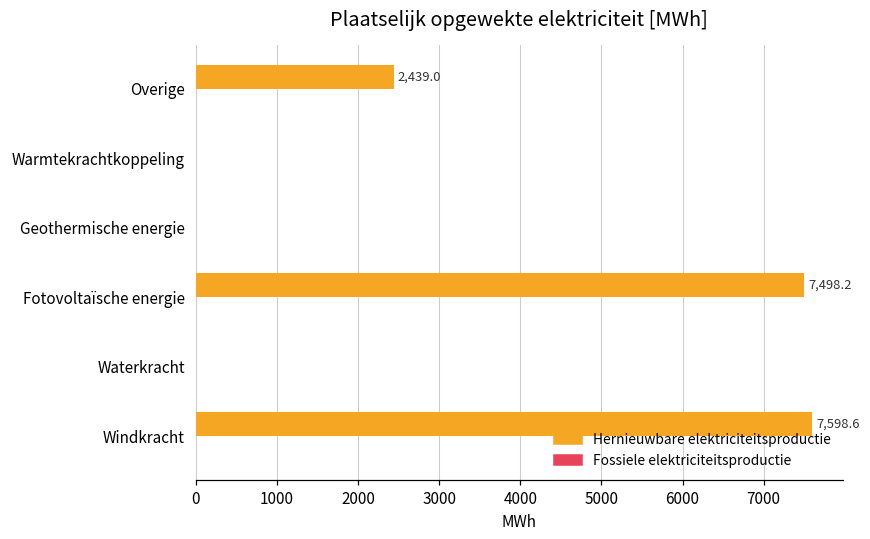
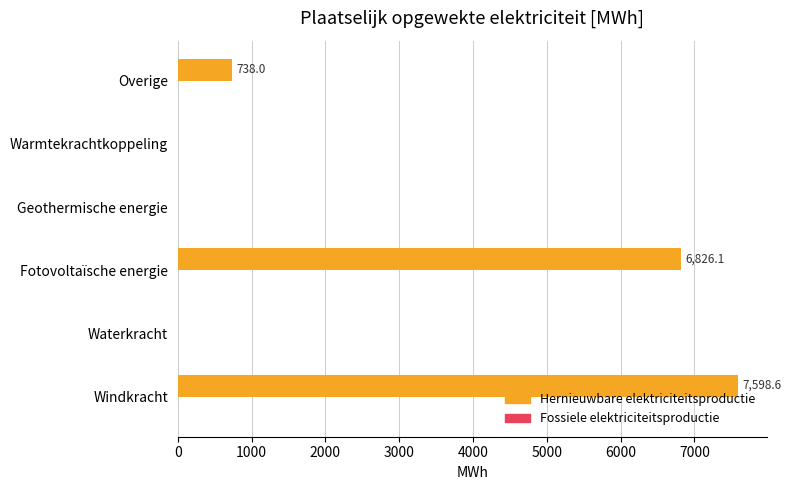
Hernieuwbare elektriciteitsproductie, Overige: 2,439.0 -> 738.0
Hernieuwbare elektriciteitsproductie, Fotovoltaïsche energie: 7,498.2 -> 6,826.1
